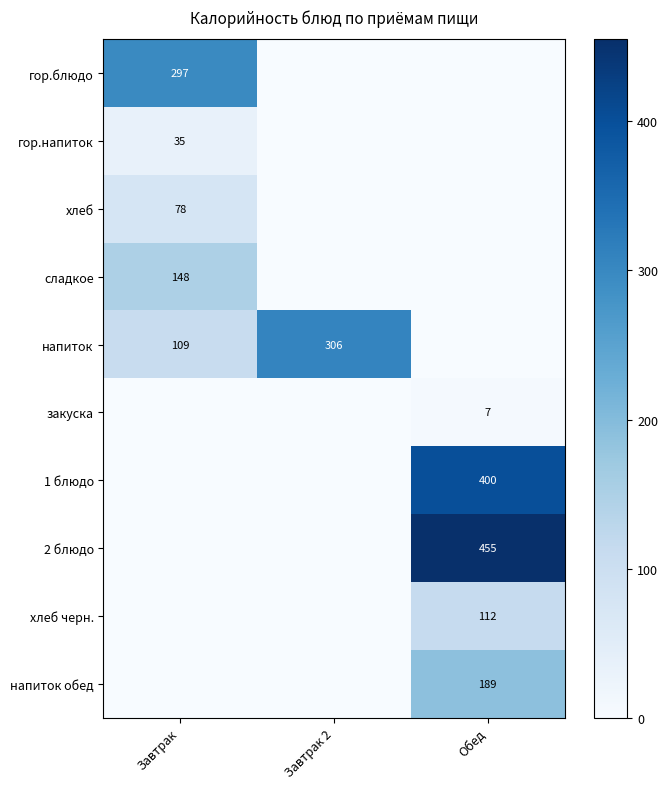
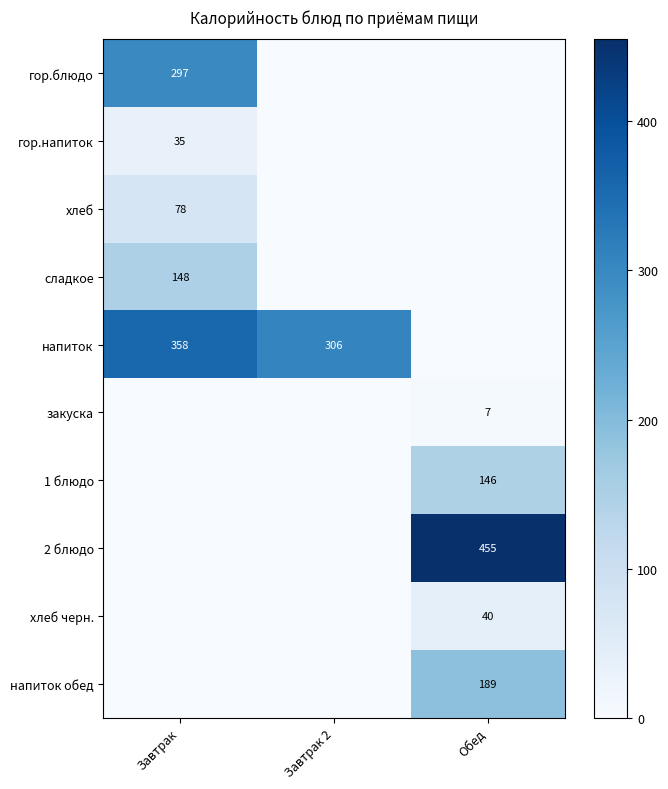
напиток, Завтрак: 109 -> 358
1 блюдо, Обед: 400 -> 146
хлеб черн., Обед: 112 -> 40
